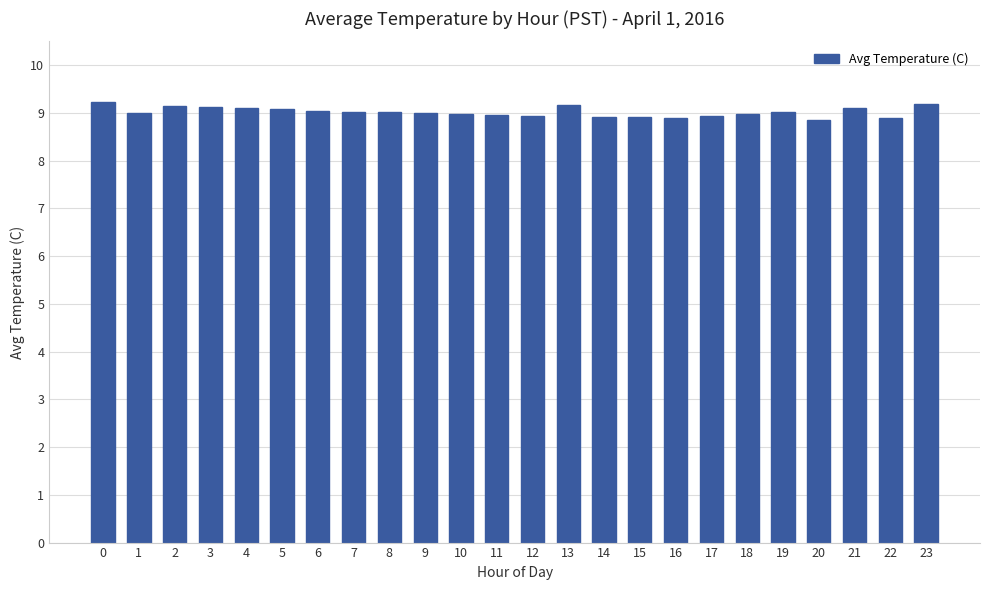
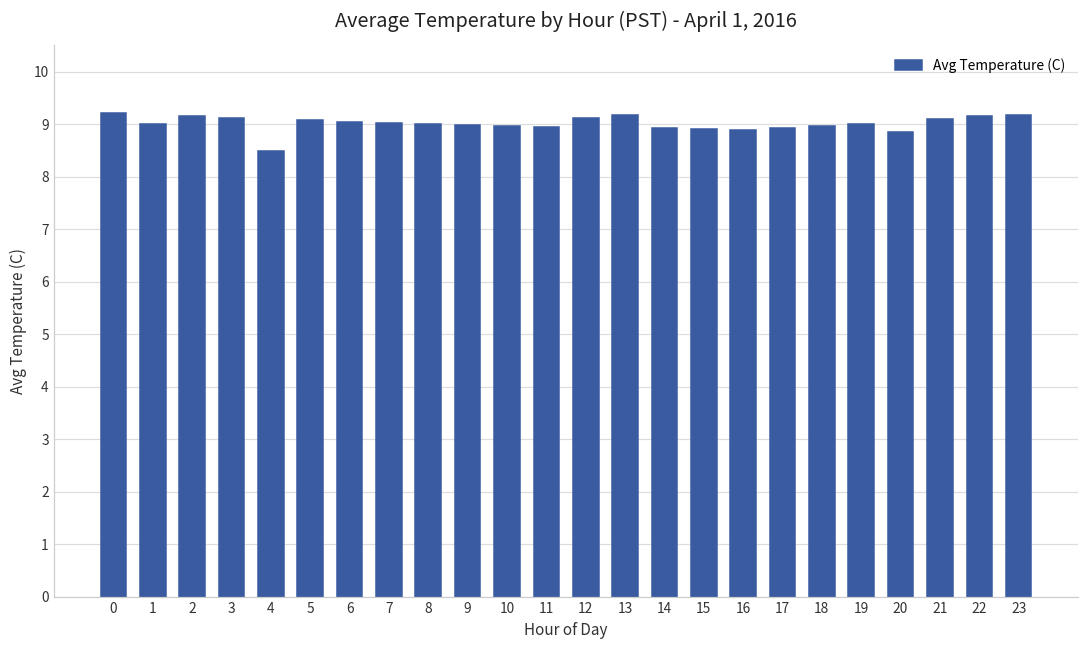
4: 9.1 -> 8.5
12: 8.9 -> 9.1
22: 8.9 -> 9.2
